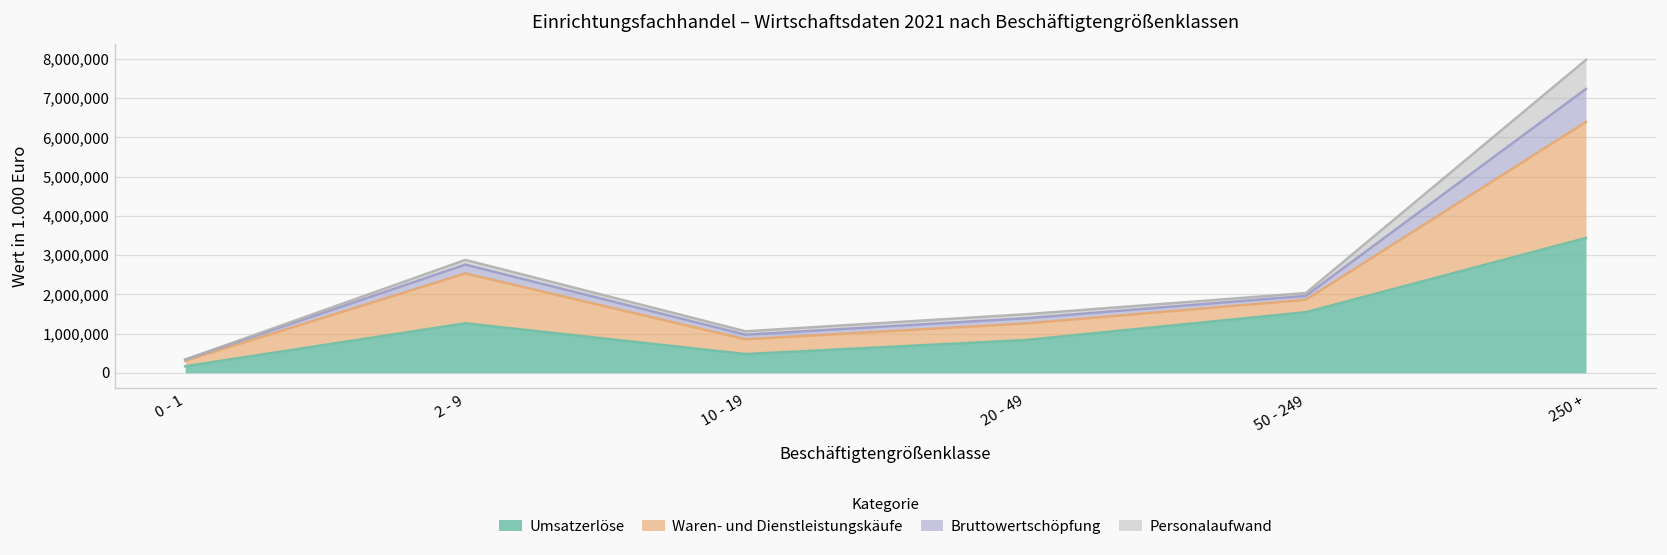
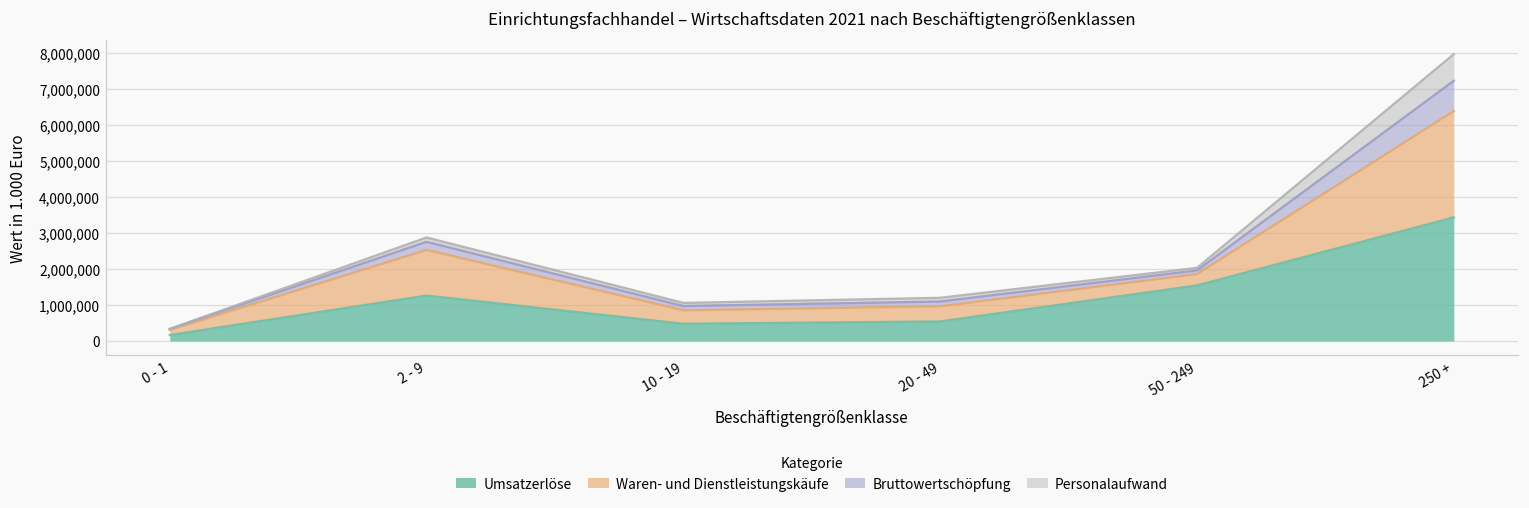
Umsatzerlöse, 20 - 49: 800,000 -> 500,000
